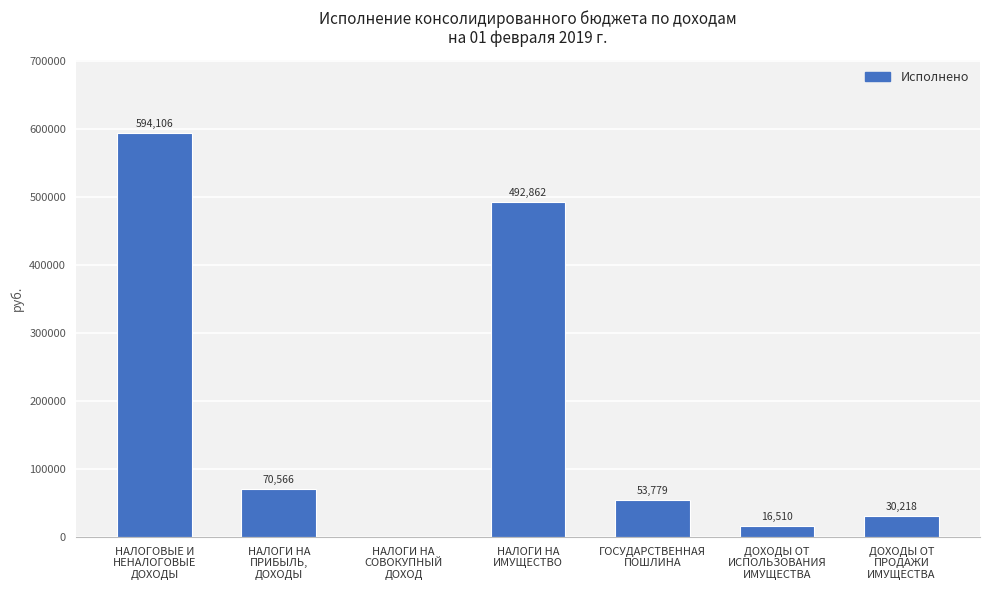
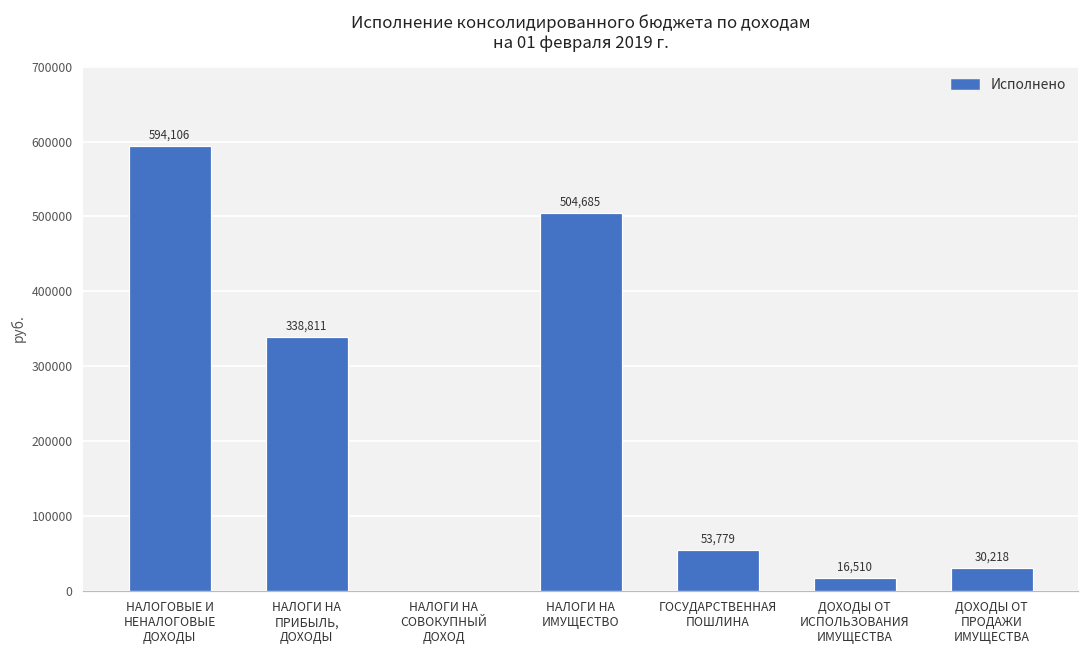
НАЛОГИ НА ПРИБЫЛЬ, ДОХОДЫ: 70,566 -> 338,811
НАЛОГИ НА ИМУЩЕСТВО: 492,862 -> 504,685
